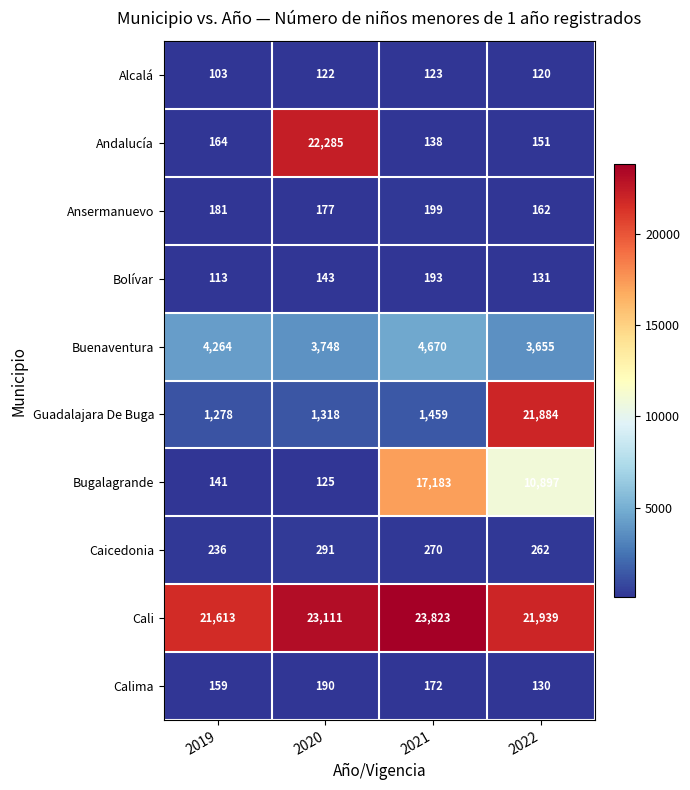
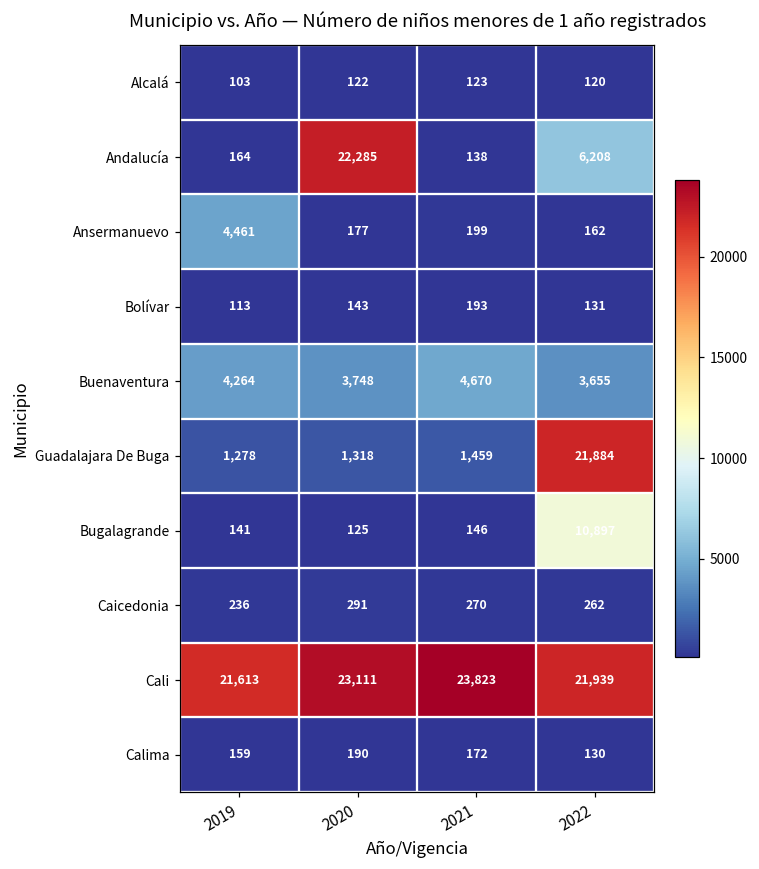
Andalucía, 2022: 151 -> 6,208
Ansermanuevo, 2019: 181 -> 4,461
Bugalagrande, 2021: 17,183 -> 146
